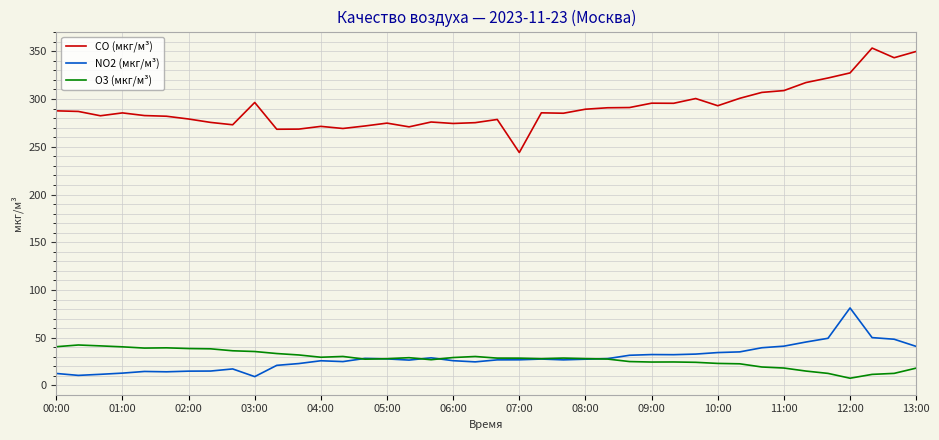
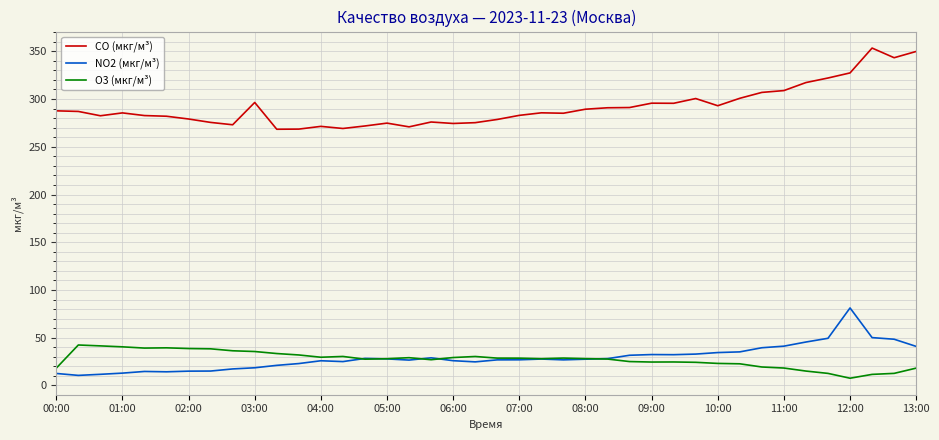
O3 (мкг/м³), 00:00: 40 -> 20
NO2 (мкг/м³), 03:00: 10 -> 20
CO (мкг/м³), 07:00: 240 -> 280
